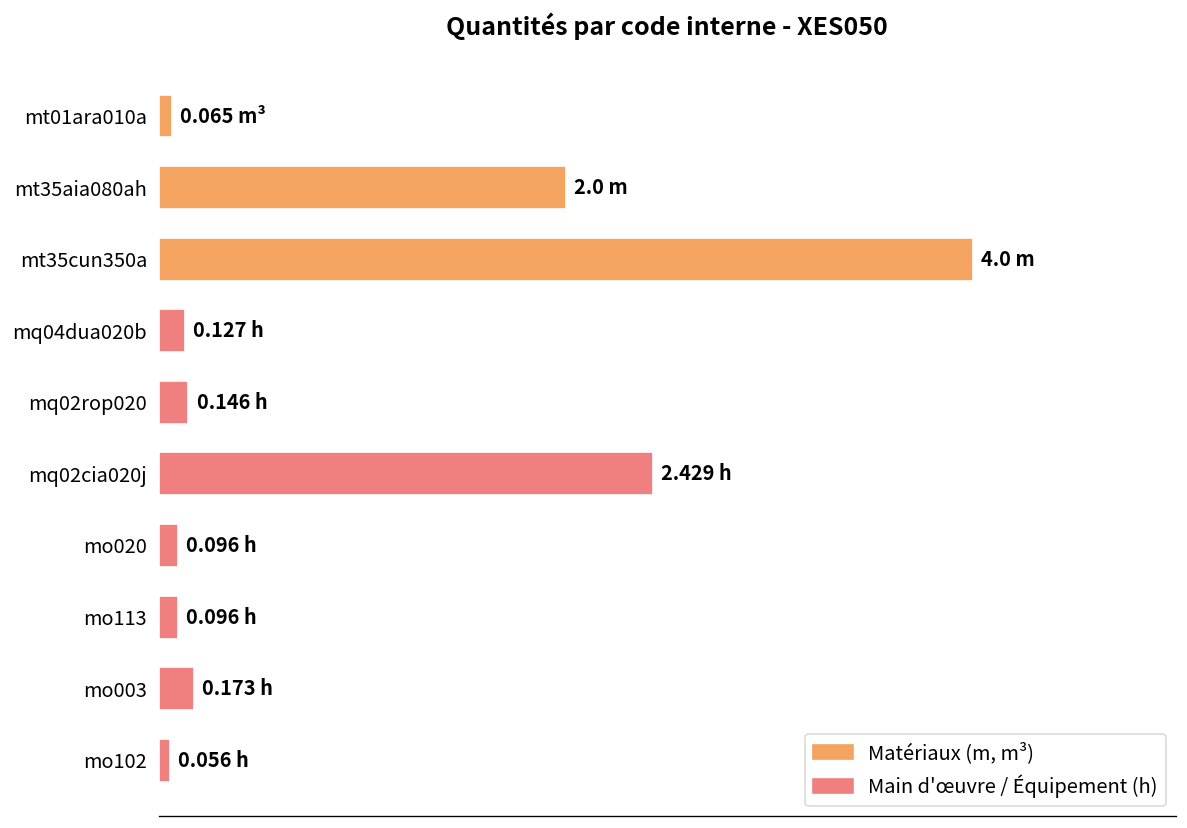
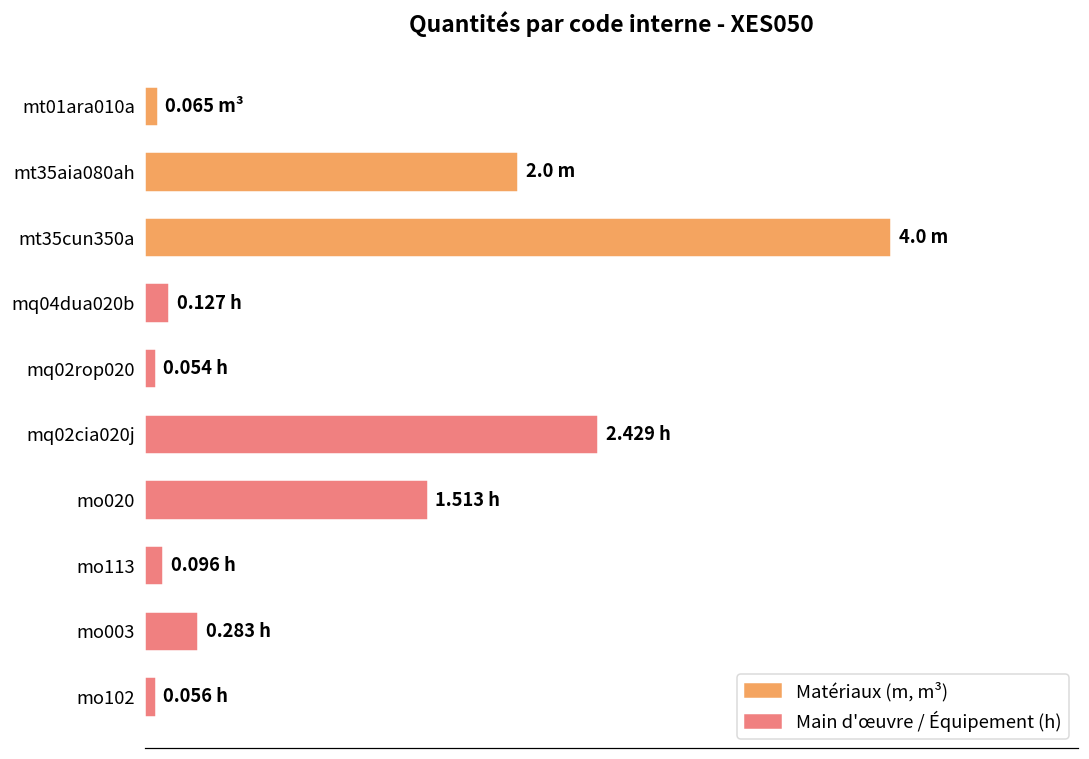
mq02rop020: 0.146 -> 0.054
mo020: 0.096 -> 1.513
mo003: 0.173 -> 0.283
